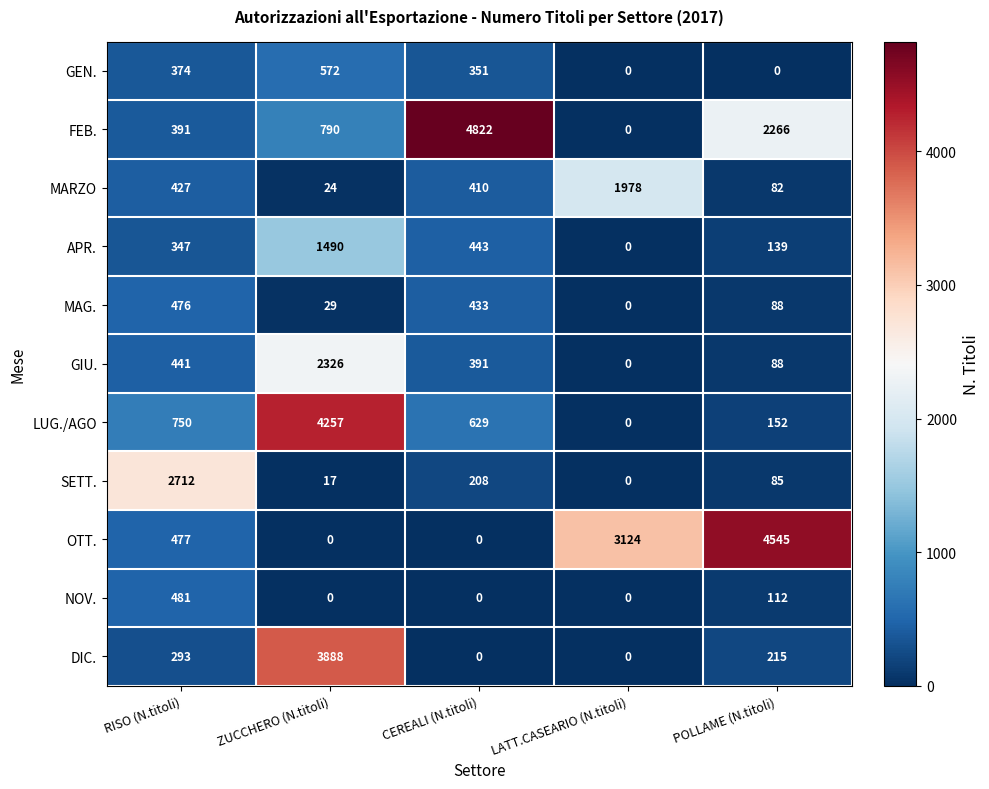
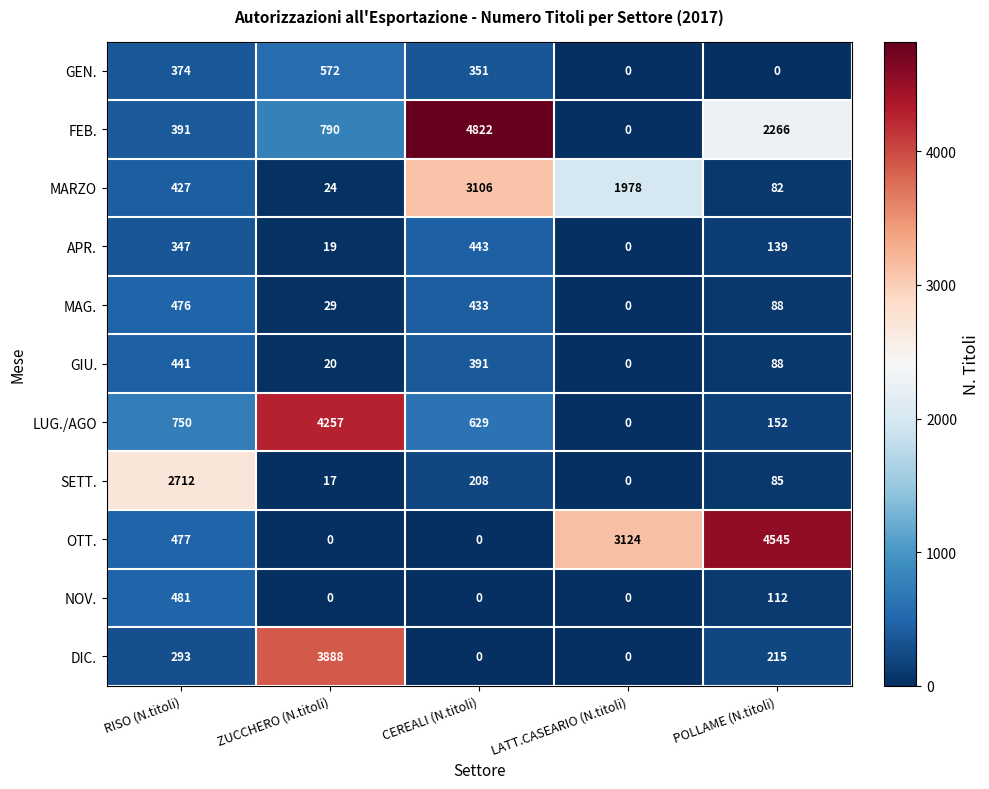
MARZO, CEREALI (N.titoli): 410 -> 3106
APR., ZUCCHERO (N.titoli): 1490 -> 19
GIU., ZUCCHERO (N.titoli): 2326 -> 20
